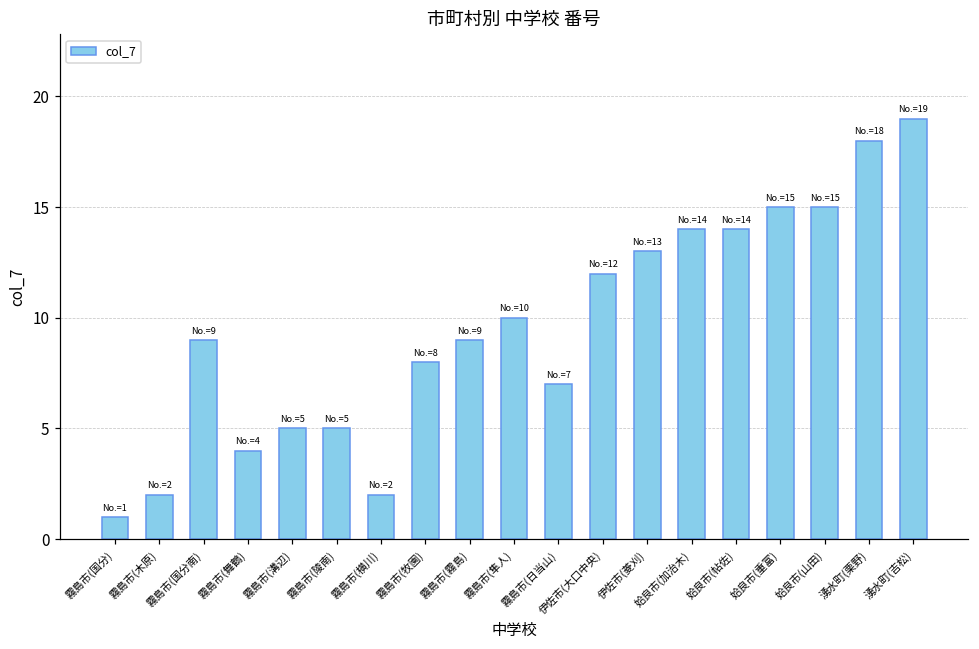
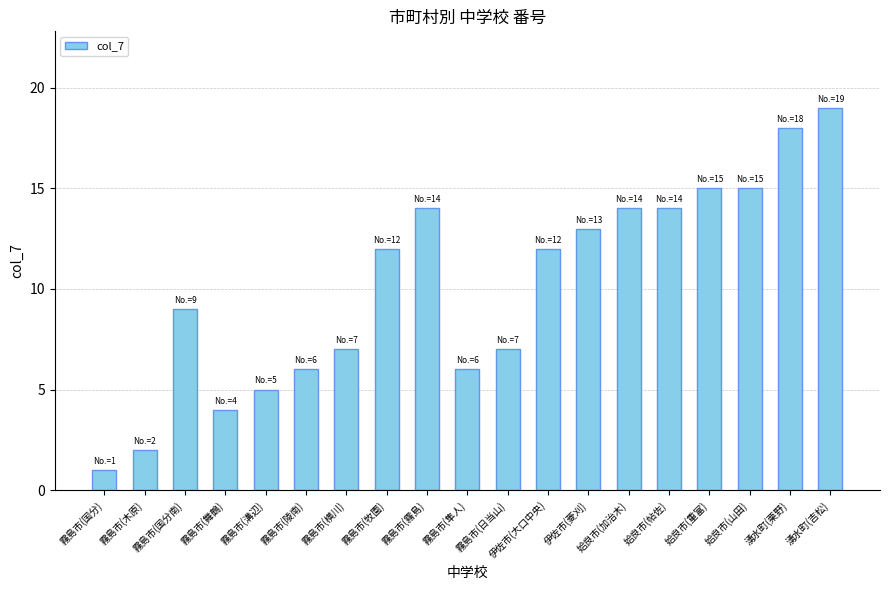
霧島市(陵南): 5 -> 6
霧島市(横川): 2 -> 7
霧島市(牧園): 8 -> 12
霧島市(霧島): 9 -> 14
霧島市(隼人): 10 -> 6
